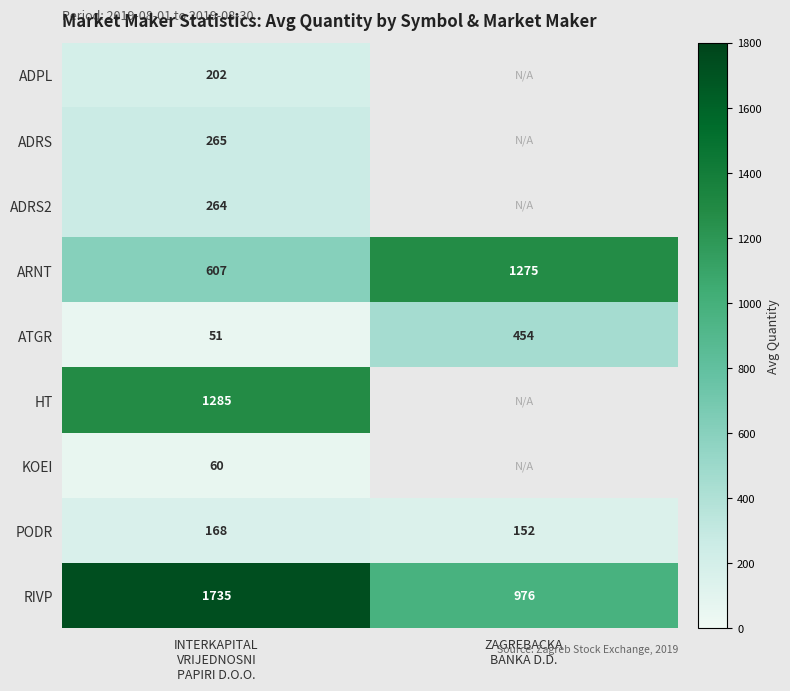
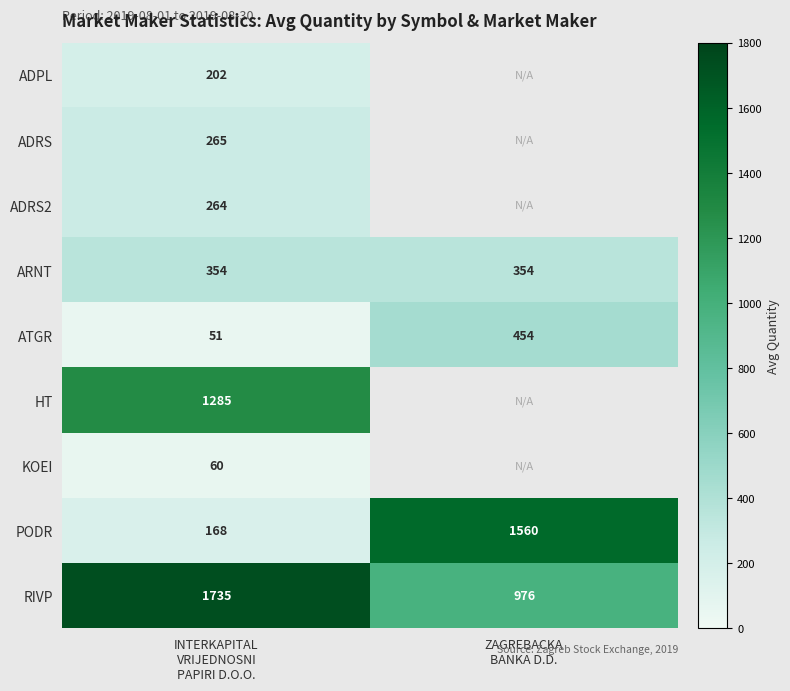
ARNT, INTERKAPITAL VRIJEDNOSNI PAPIRI D.O.O.: 607 -> 354
ARNT, ZAGREBACKA BANKA D.D.: 1275 -> 354
PODR, ZAGREBACKA BANKA D.D.: 152 -> 1560
